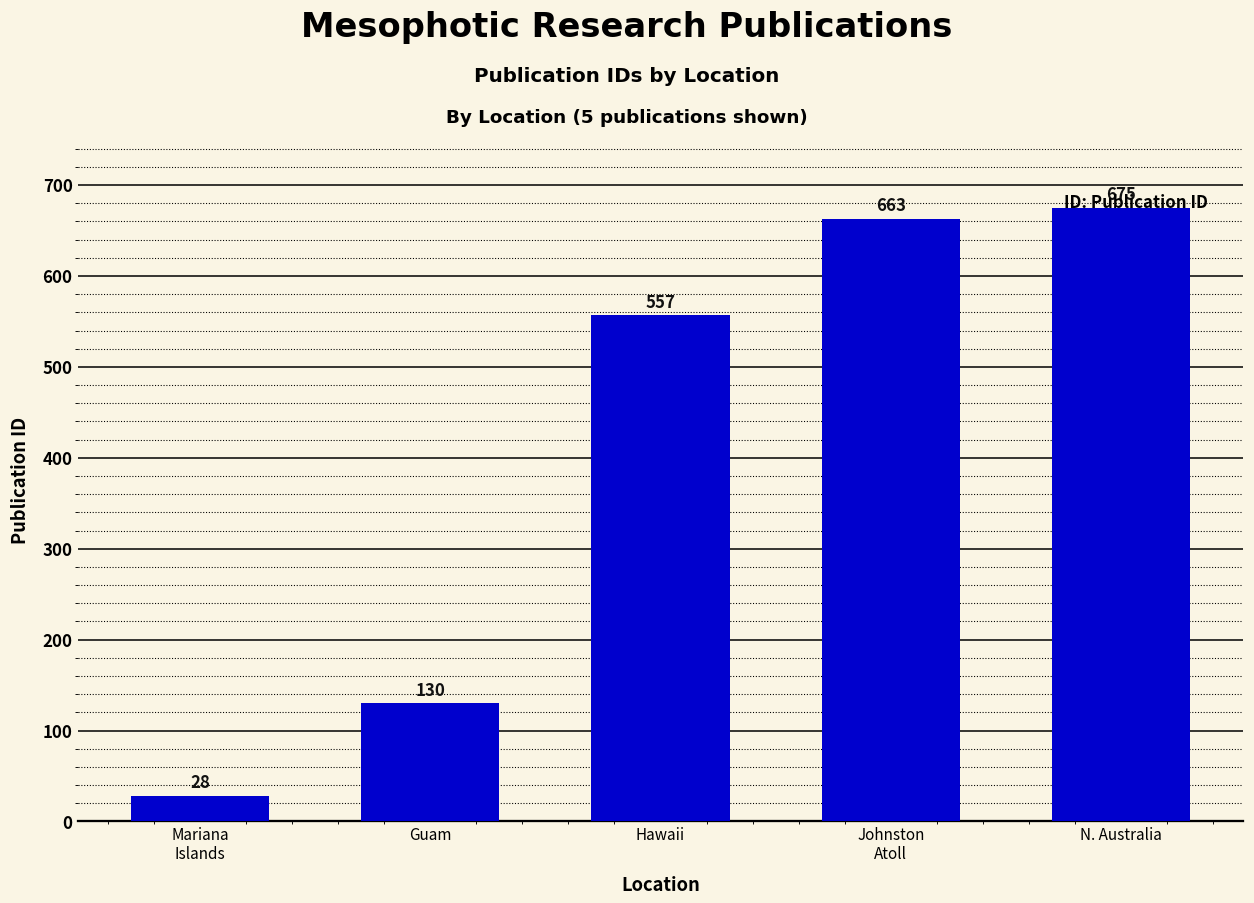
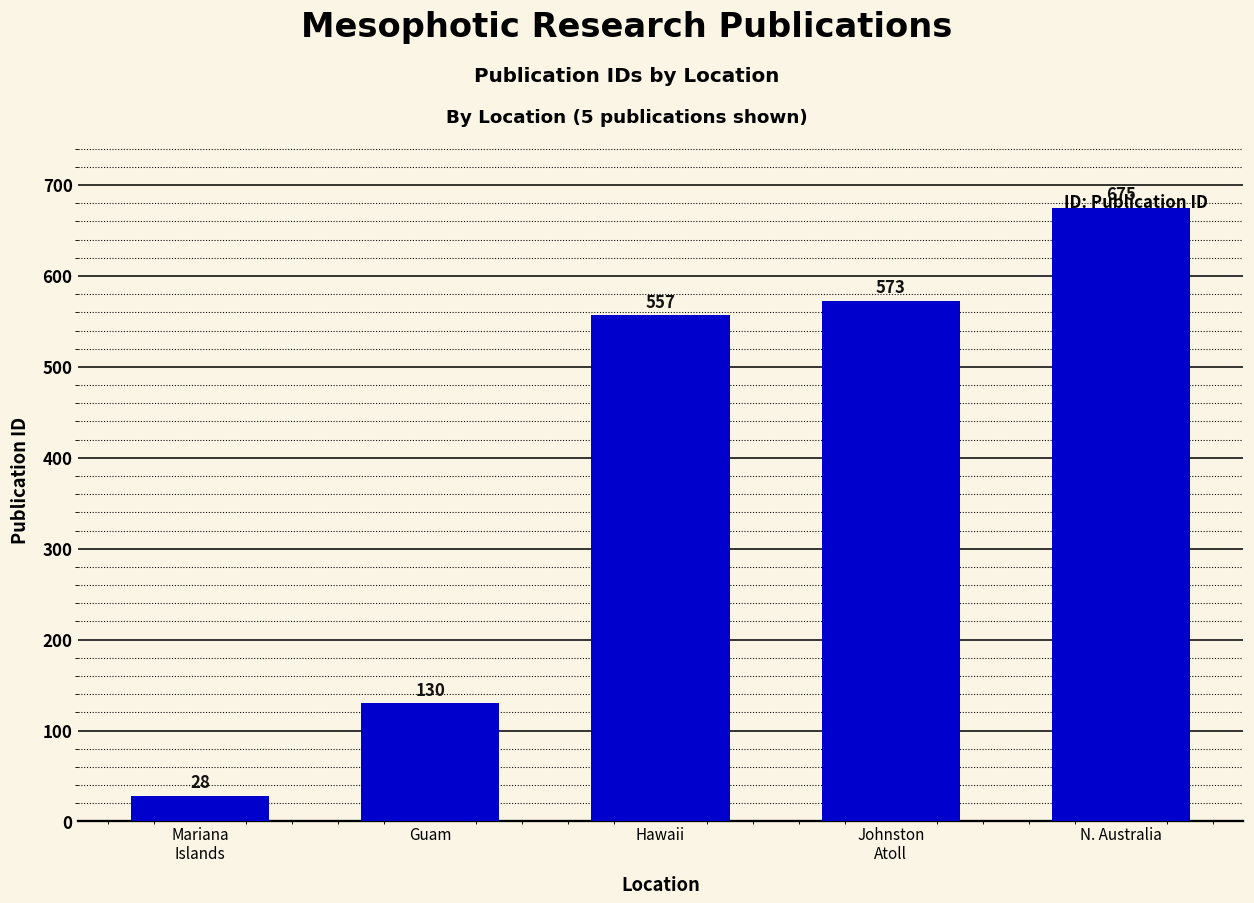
Johnston Atoll: 663 -> 573
